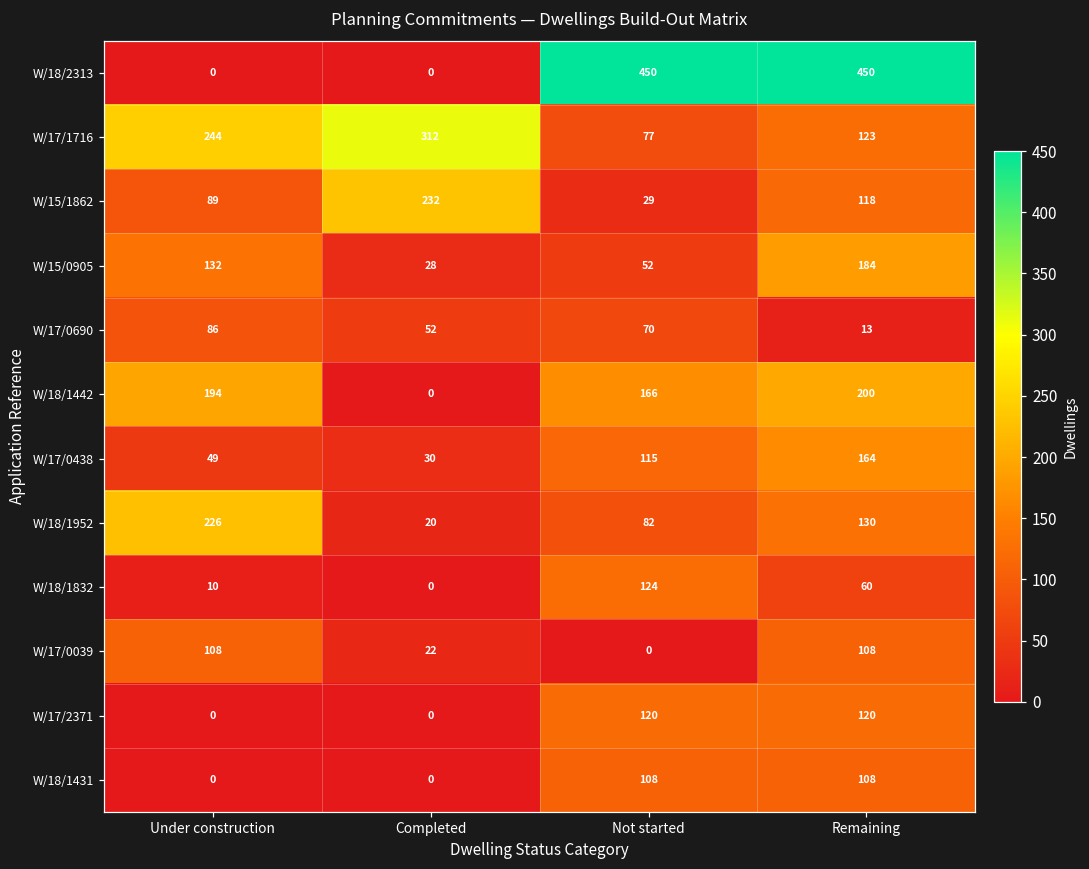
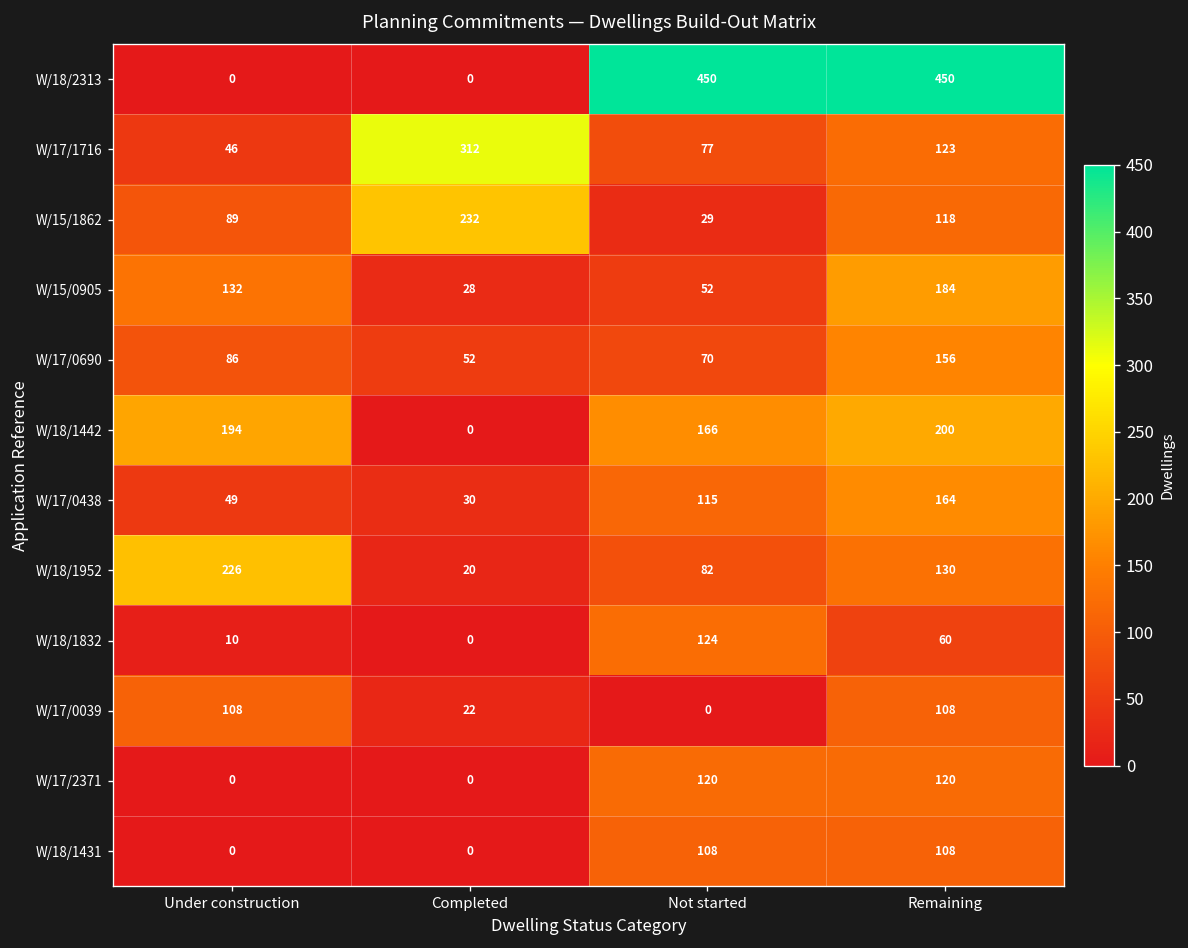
W/17/1716, Under construction: 244 -> 46
W/17/0690, Remaining: 13 -> 156
